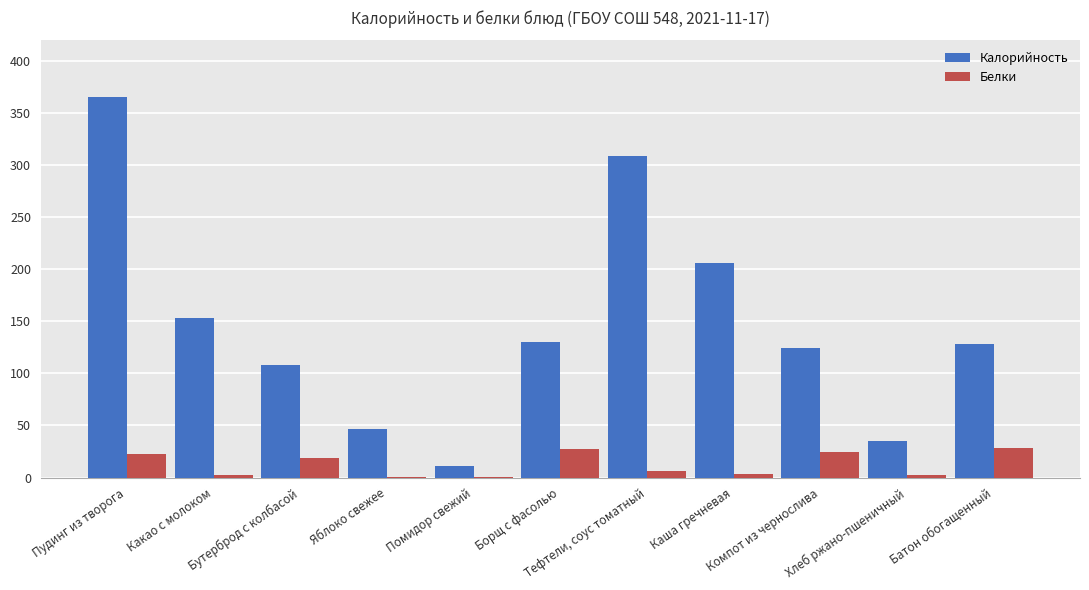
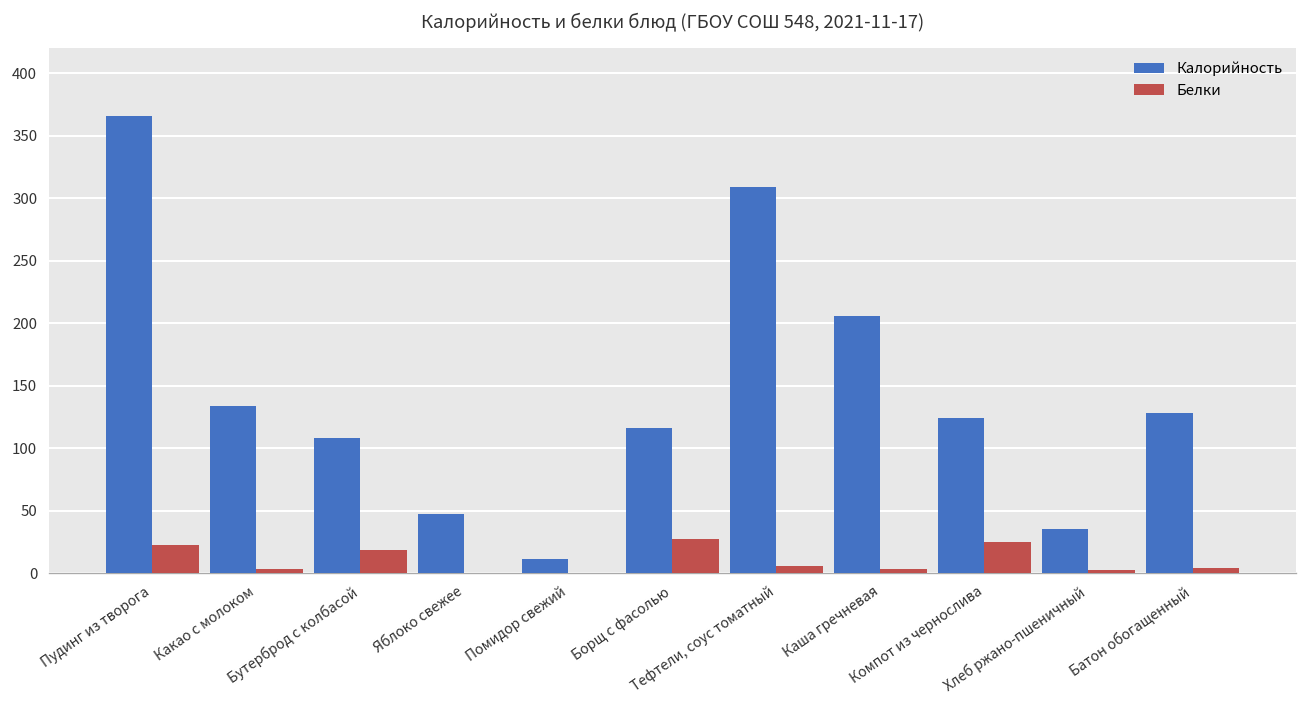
Калорийность, Какао с молоком: 153 -> 134
Калорийность, Борщ с фасолью: 130 -> 116
Белки, Батон обогащенный: 28 -> 4
